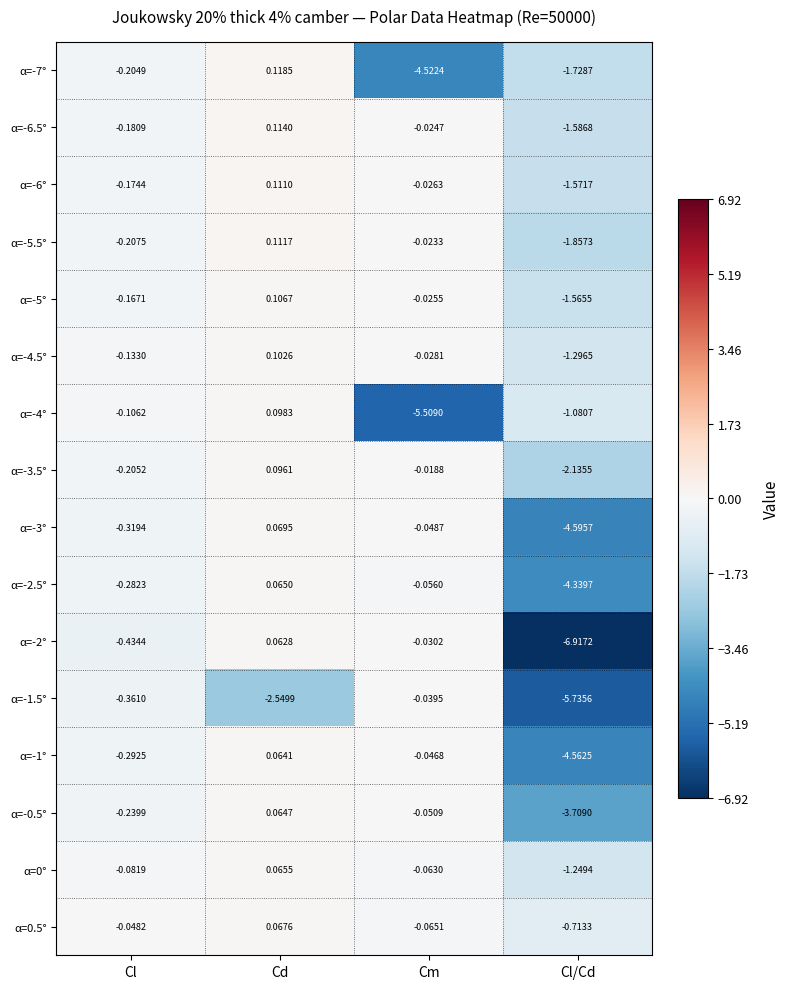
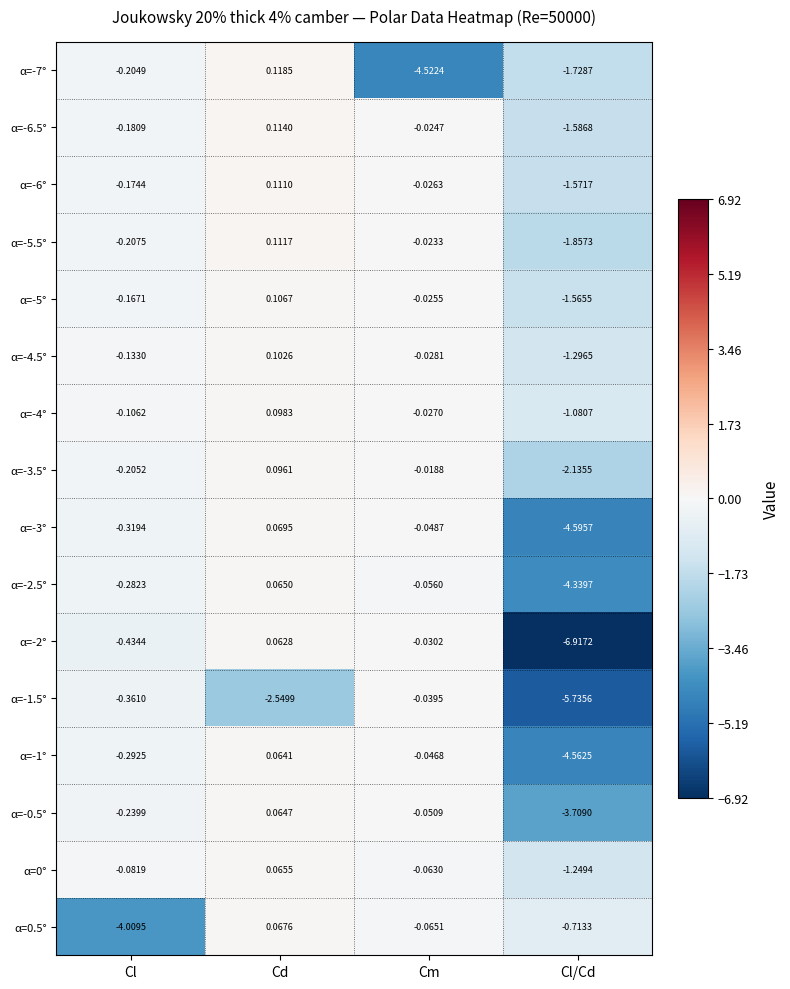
α=-4°, Cm: -5.5090 -> -0.0270
α=0.5°, Cl: -0.0482 -> -4.0095
